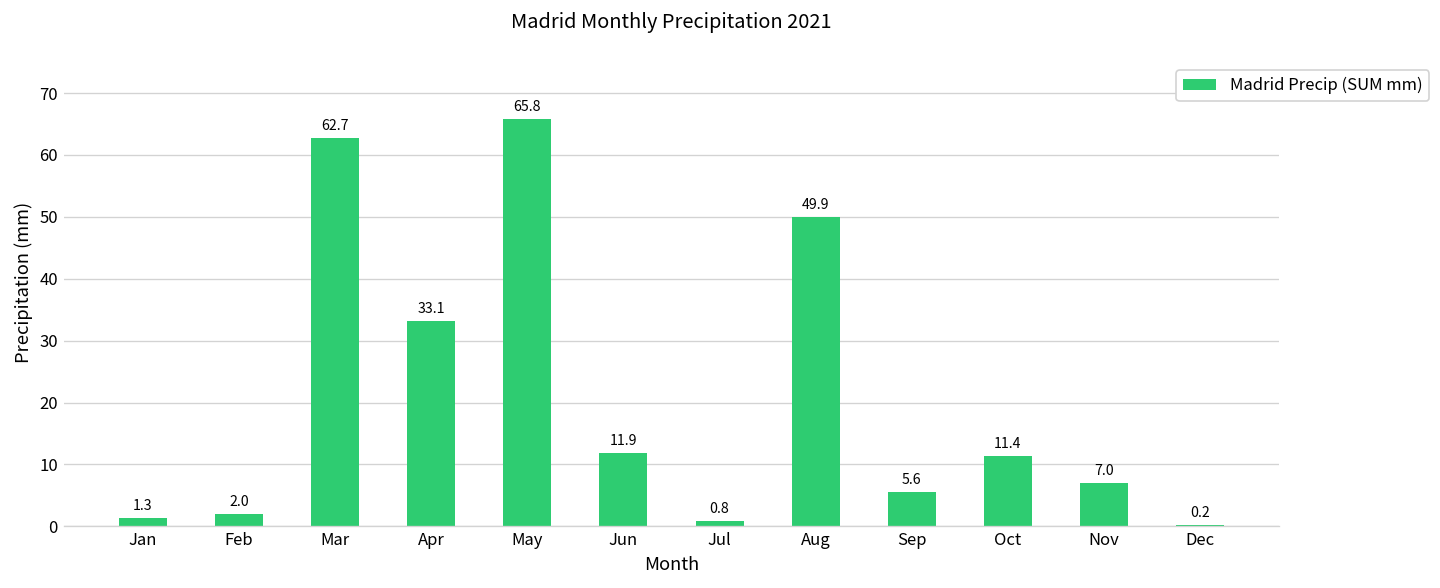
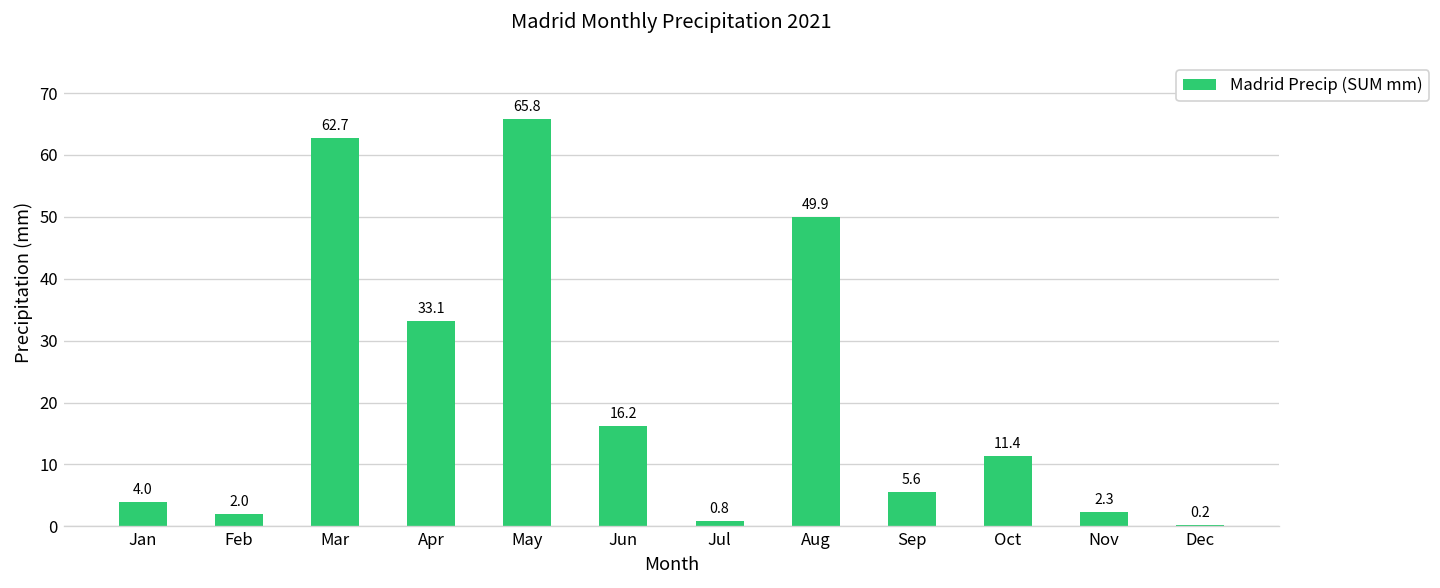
Jan: 1.3 -> 4.0
Jun: 11.9 -> 16.2
Nov: 7.0 -> 2.3
